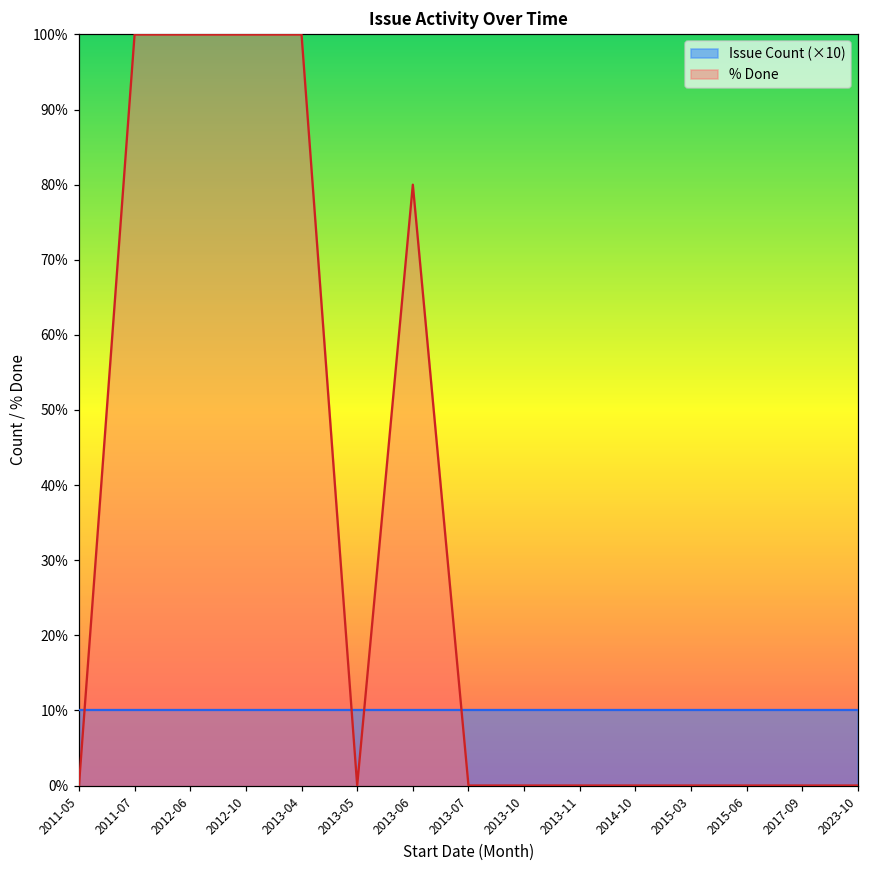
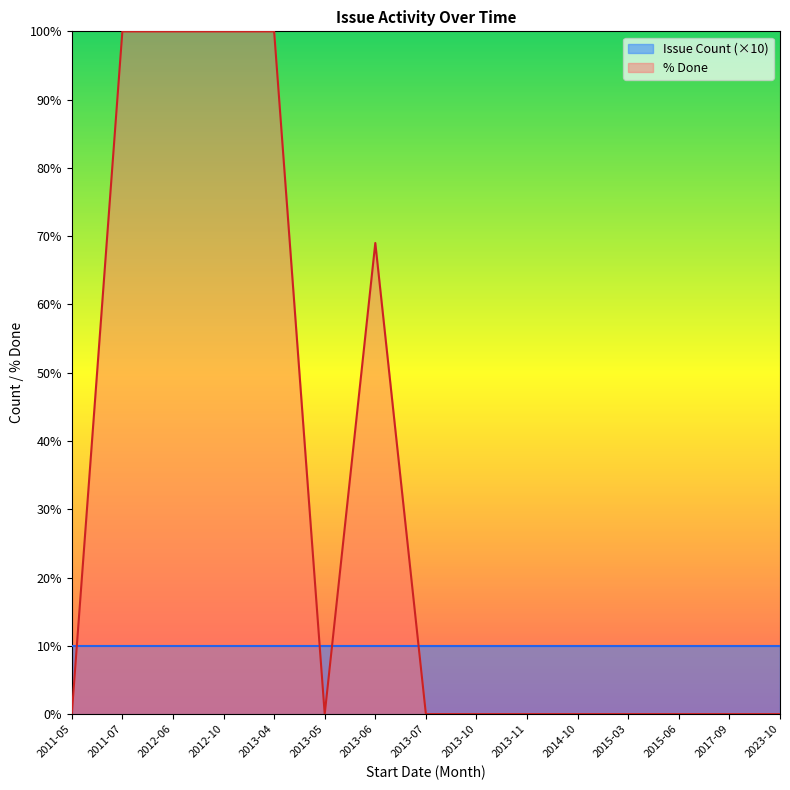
% Done, 2013-06: 80% -> 69%
